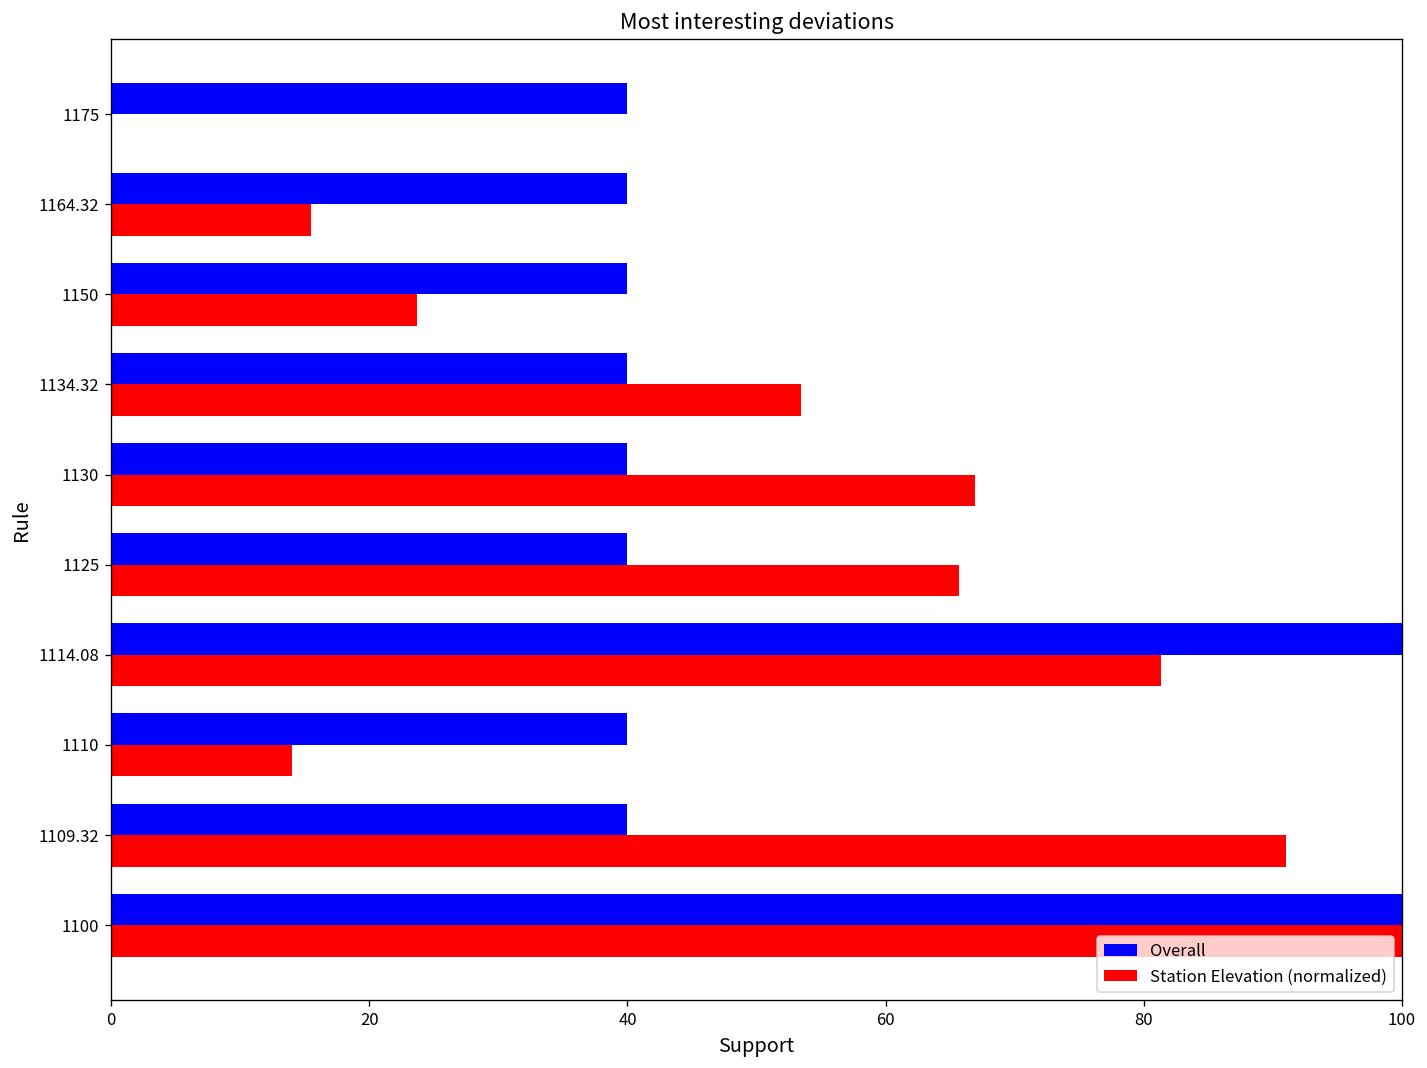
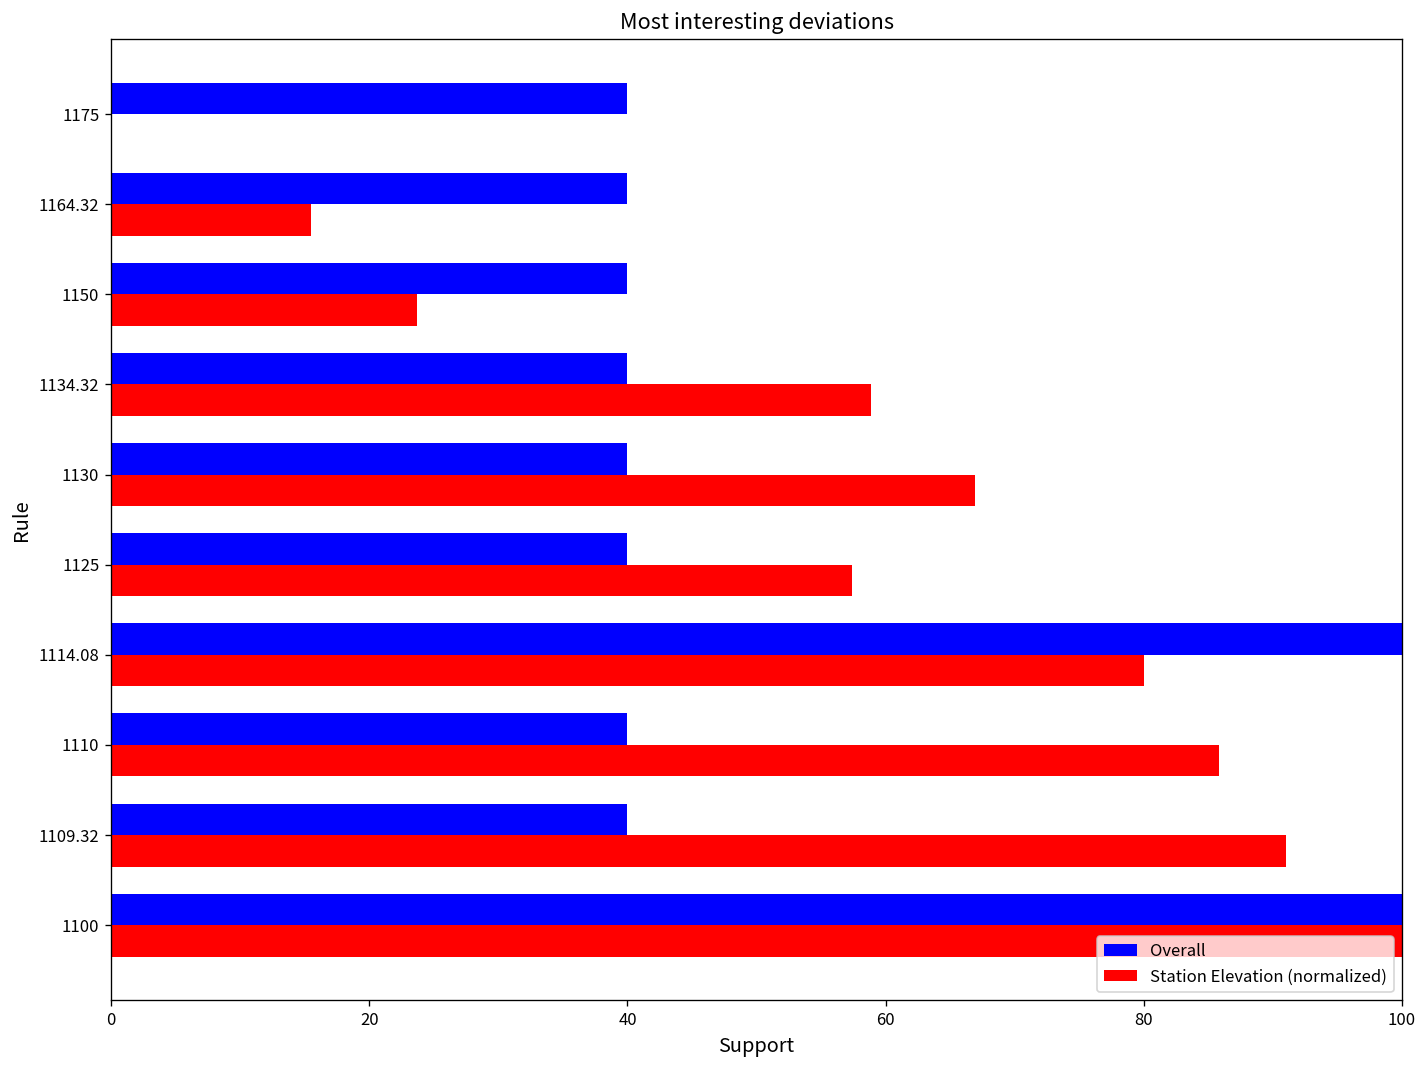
Station Elevation (normalized), 1134.32: 53.5 -> 58.9
Station Elevation (normalized), 1125: 65.7 -> 57.4
Station Elevation (normalized), 1114.08: 81.3 -> 80.0
Station Elevation (normalized), 1110: 14.0 -> 85.8
